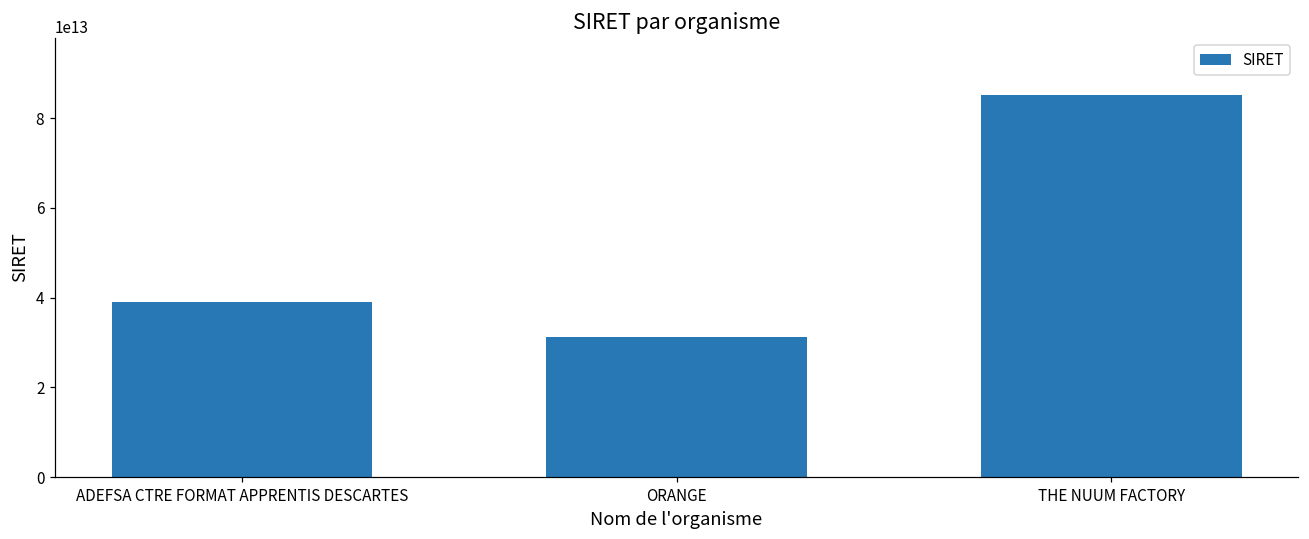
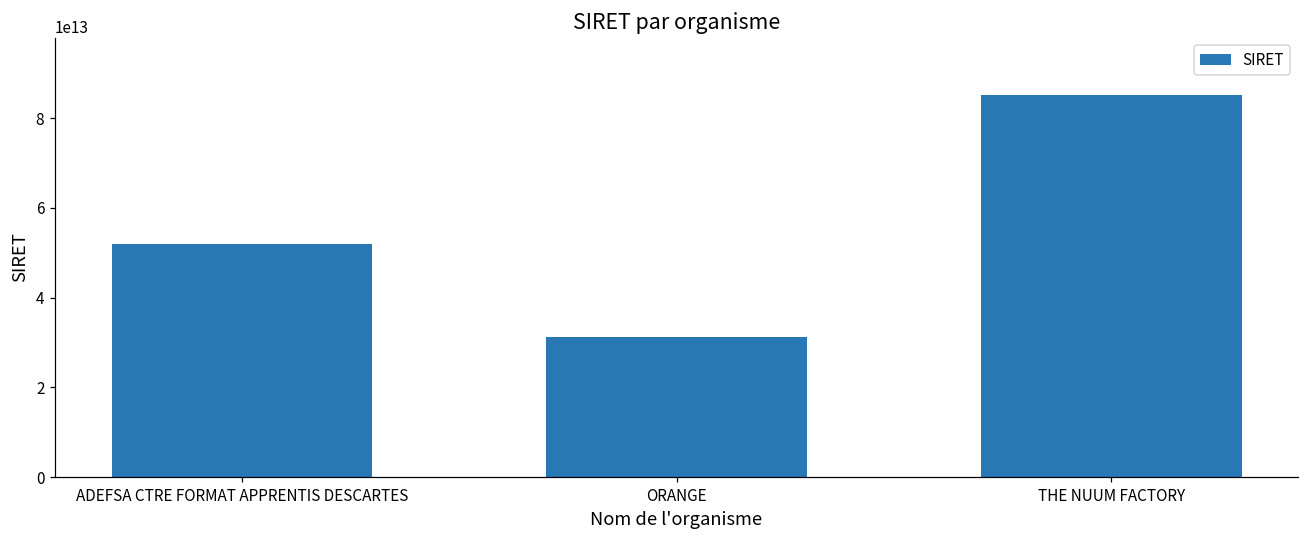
ADEFSA CTRE FORMAT APPRENTIS DESCARTES: 39000000000000 -> 52000000000000
